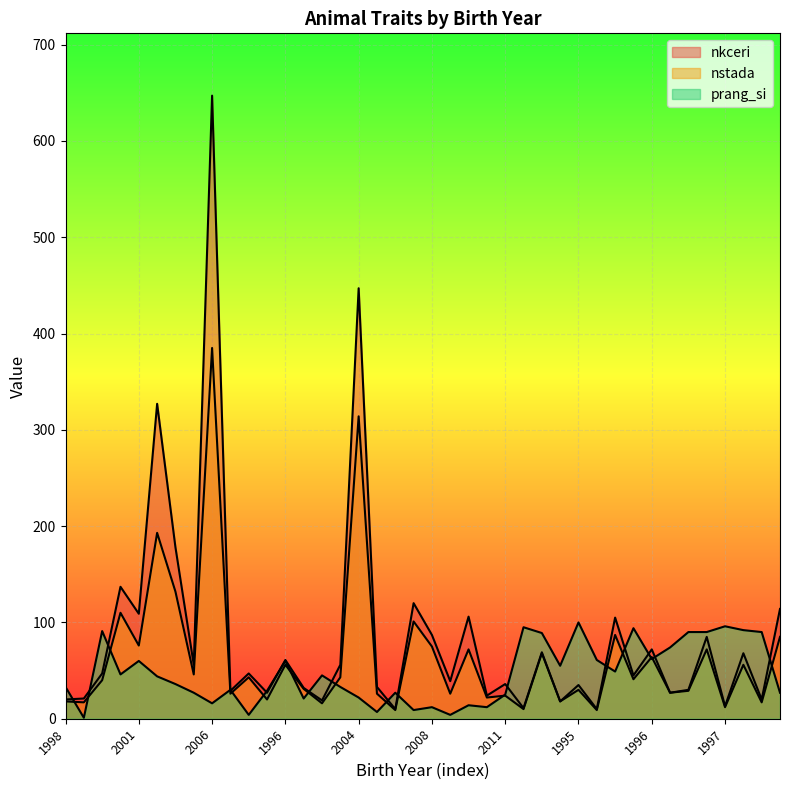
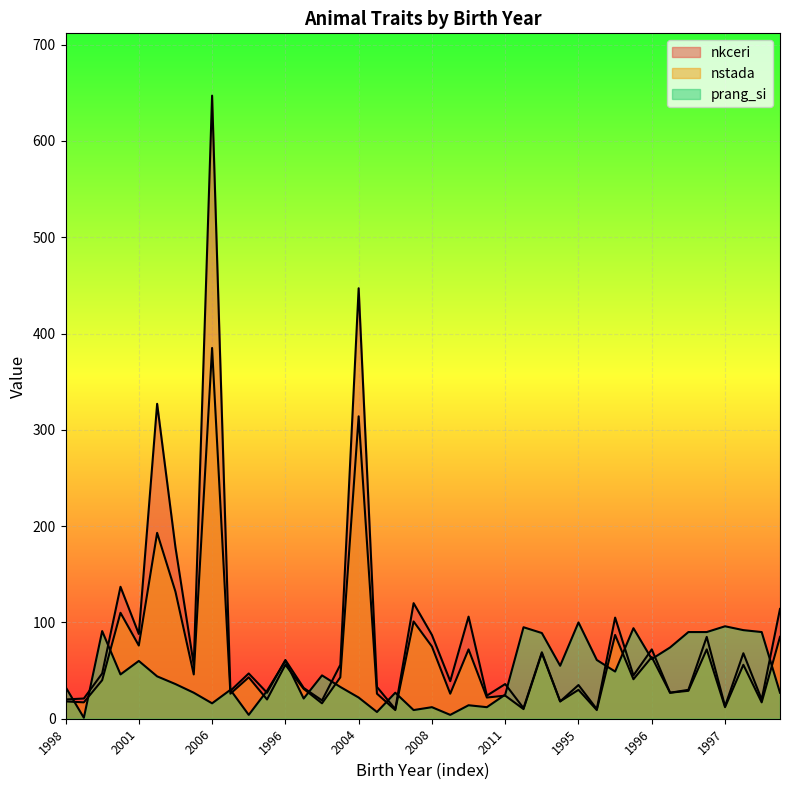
nkceri, 2001: 110 -> 90
